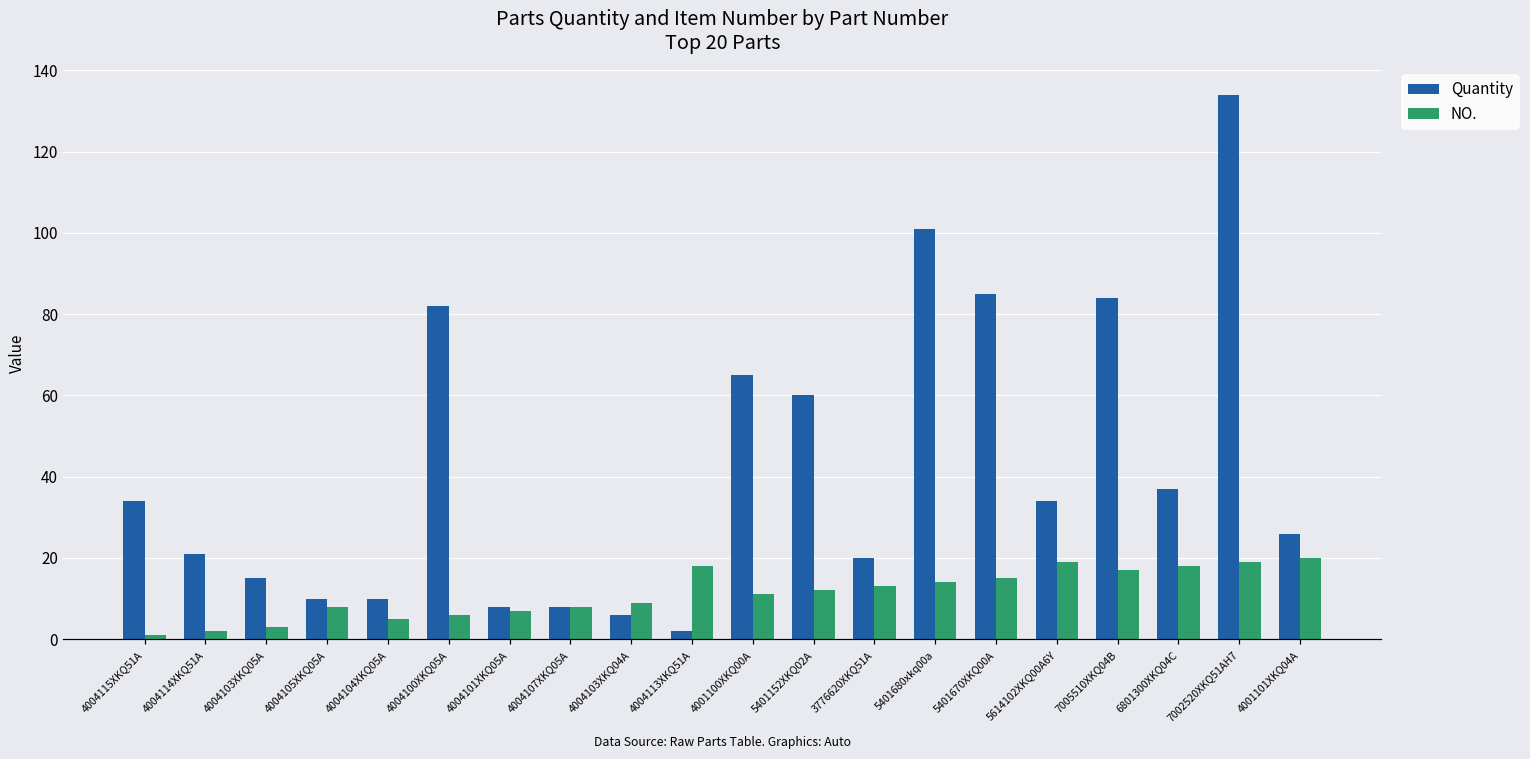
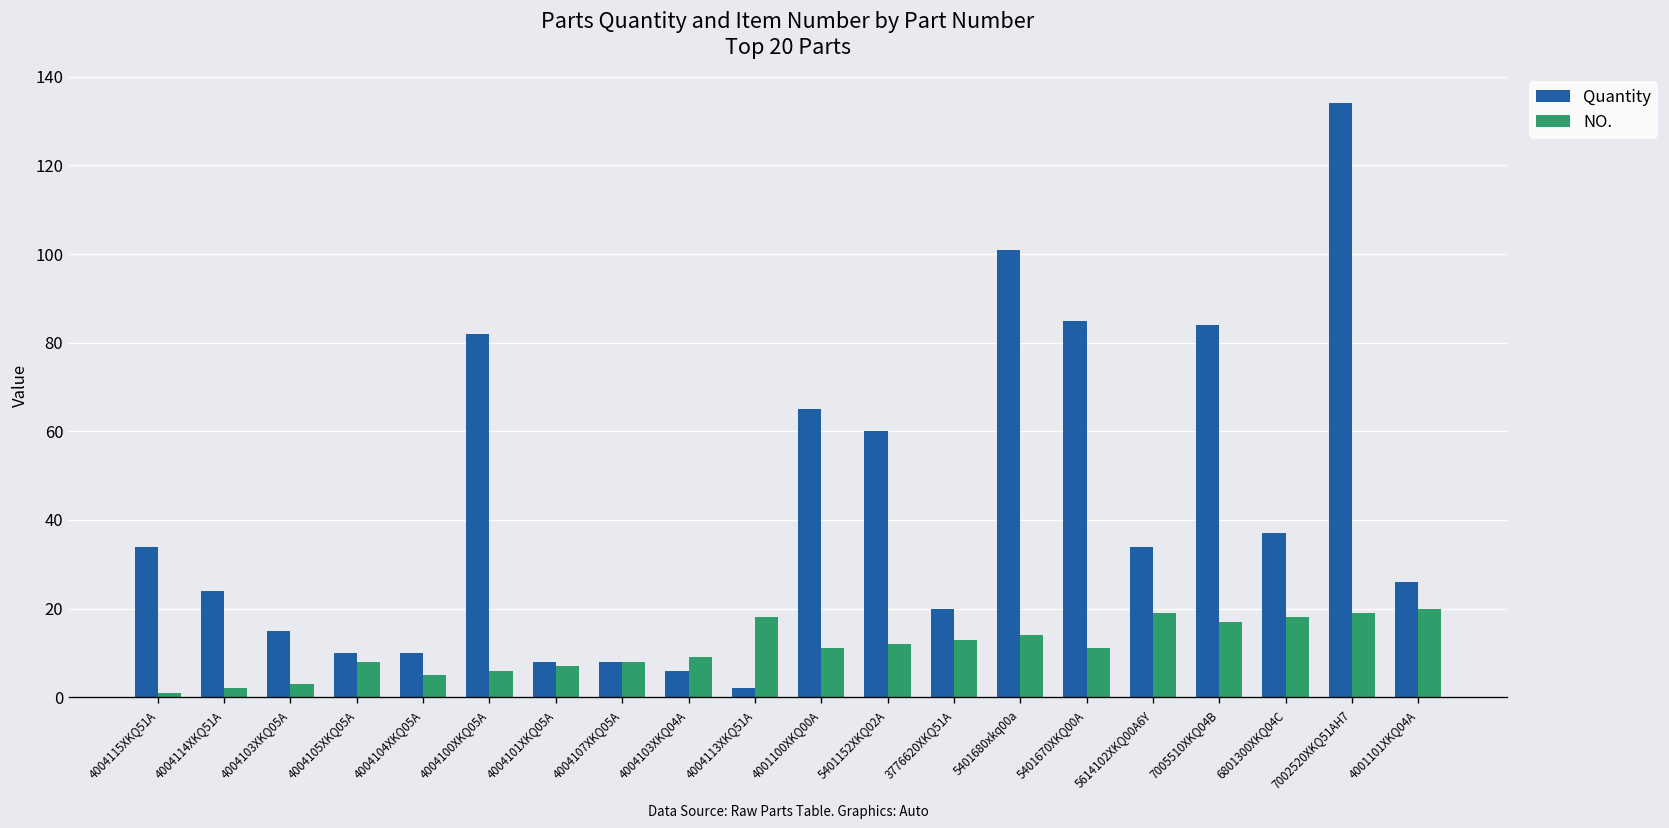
Quantity, 4004114XKQ51A: 21 -> 24
NO., 5401670XKQ00A: 15 -> 11
